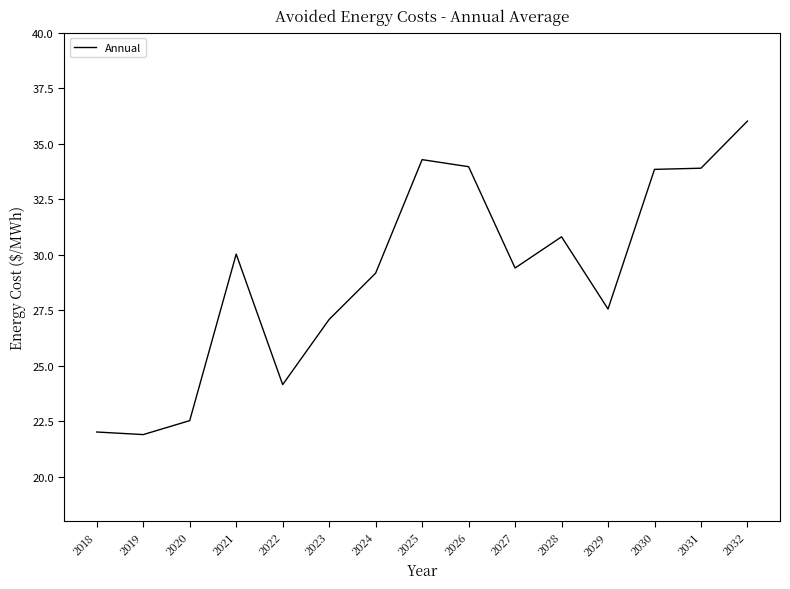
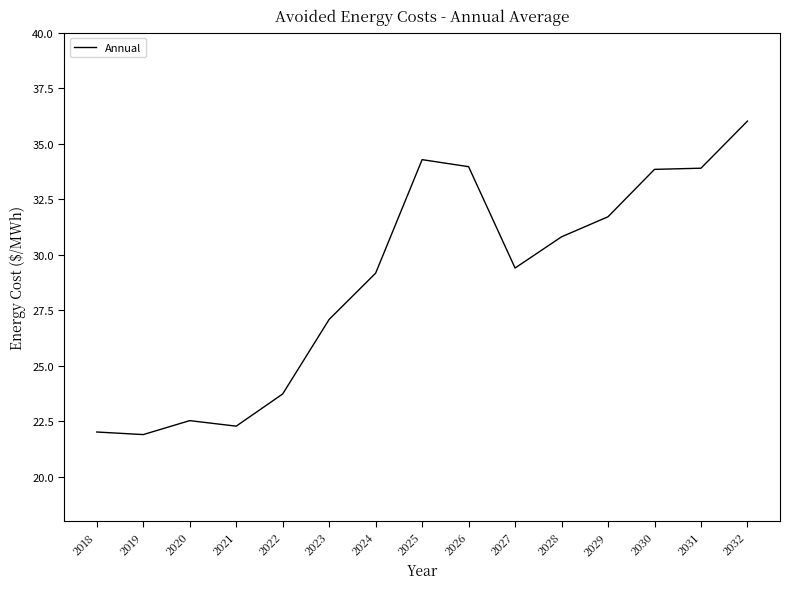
2021: 30.0 -> 22.3
2022: 24.1 -> 23.7
2029: 27.5 -> 31.7
